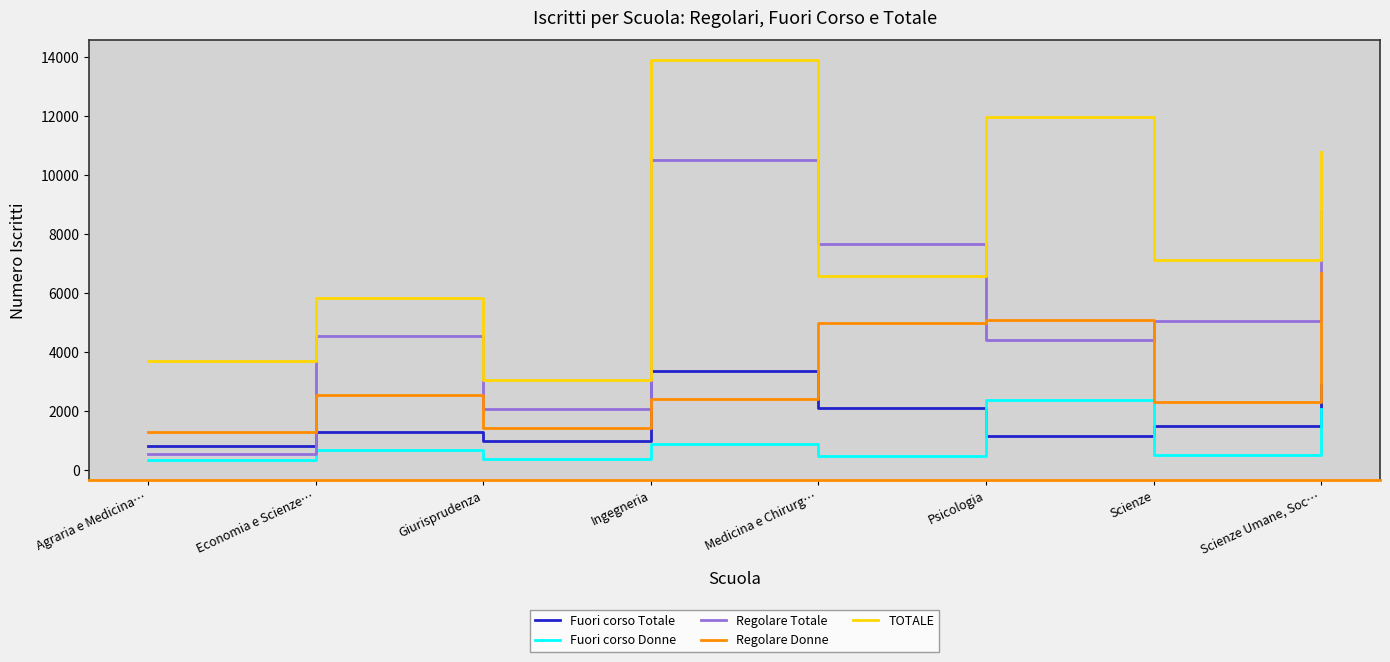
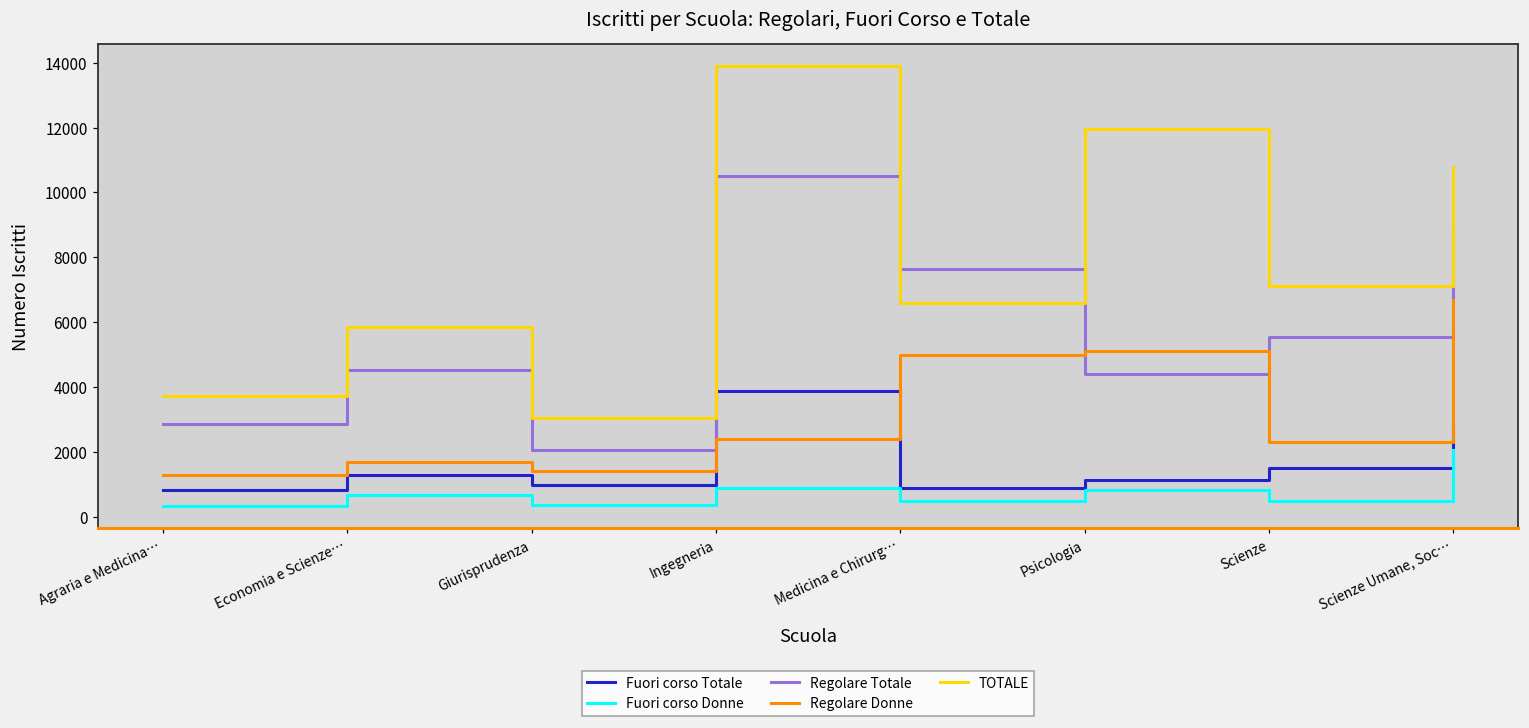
Regolare Totale, Agraria e Medicina…: 600 -> 2900
Regolare Donne, Economia e Scienze…: 2500 -> 1700
Fuori corso Totale, Ingegneria: 3400 -> 3900
Fuori corso Totale, Medicina e Chirurg…: 2100 -> 900
Fuori corso Donne, Psicologia: 2400 -> 800
Regolare Totale, Scienze: 5000 -> 5500
